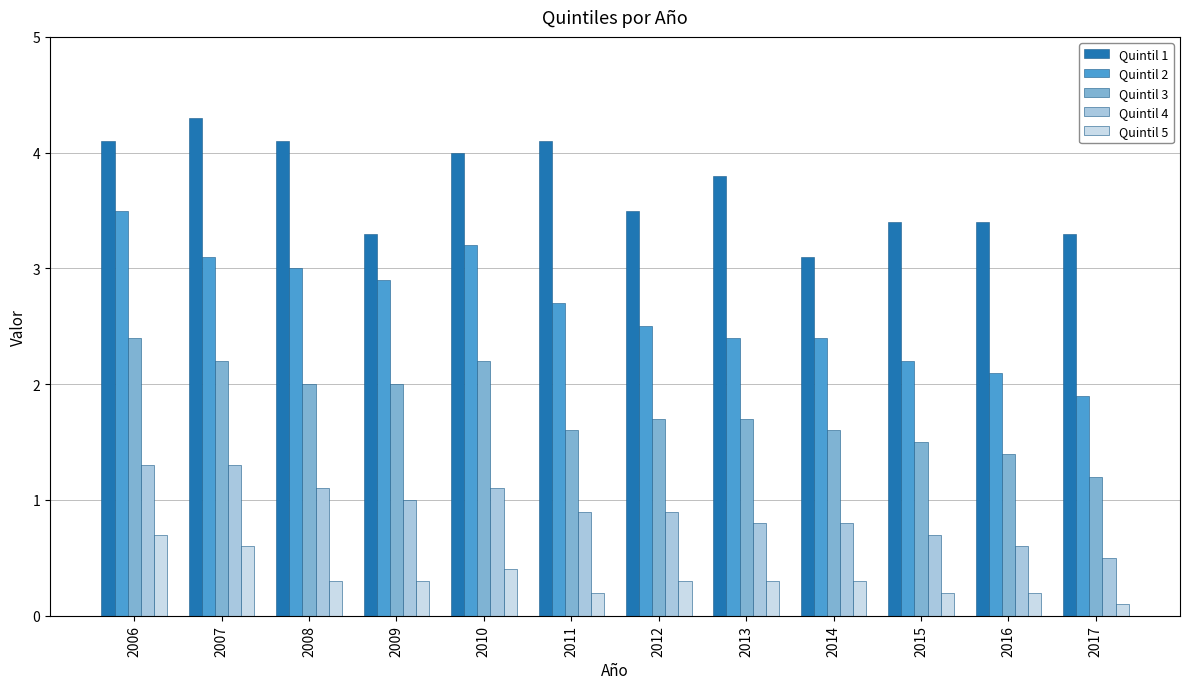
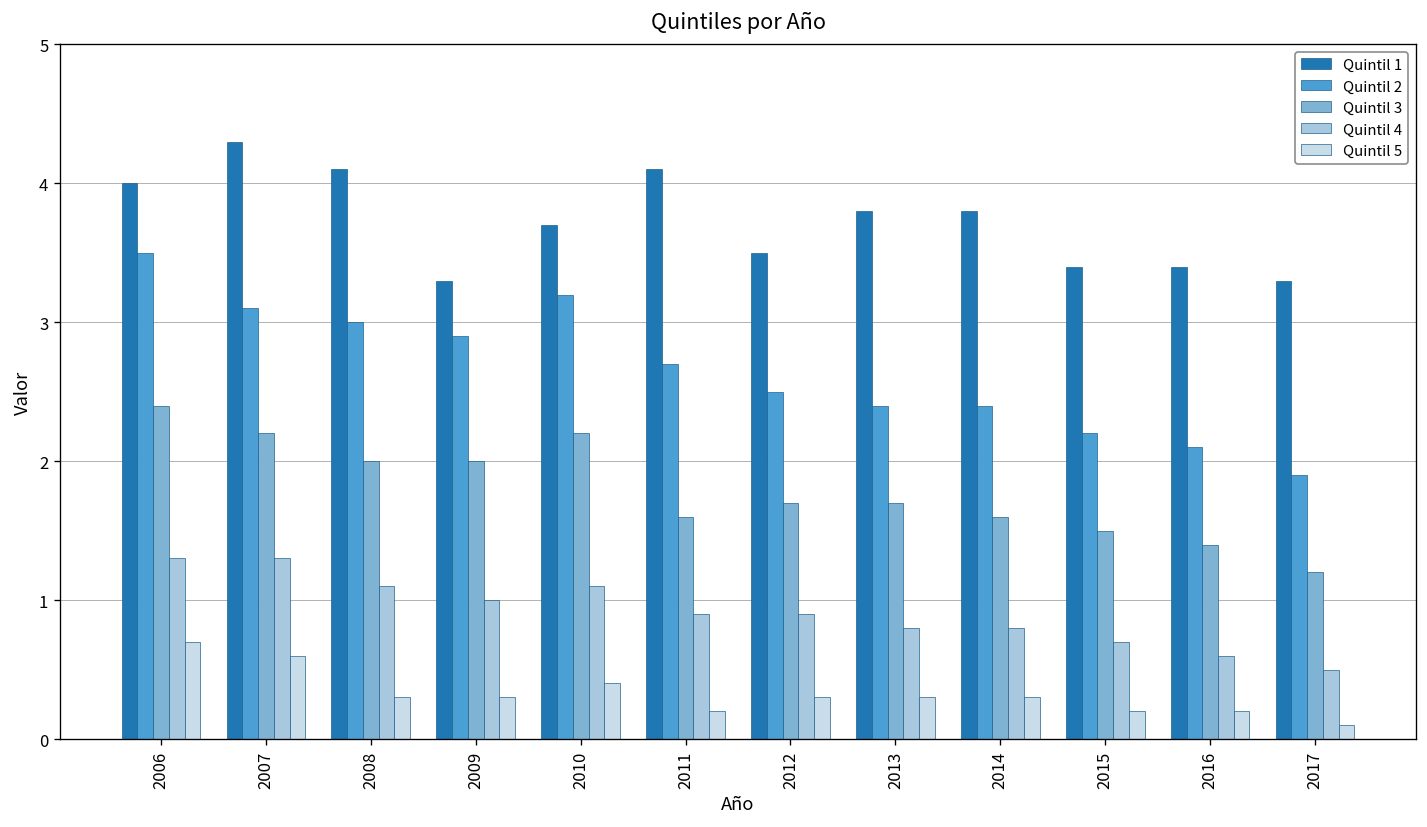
Quintil 1, 2006: 4.1 -> 4.0
Quintil 1, 2010: 4.0 -> 3.7
Quintil 1, 2014: 3.1 -> 3.8
